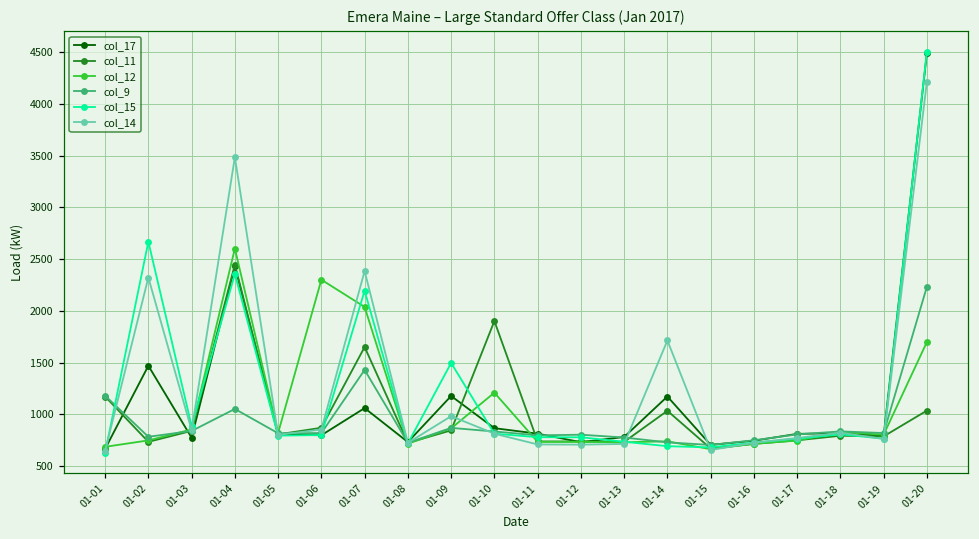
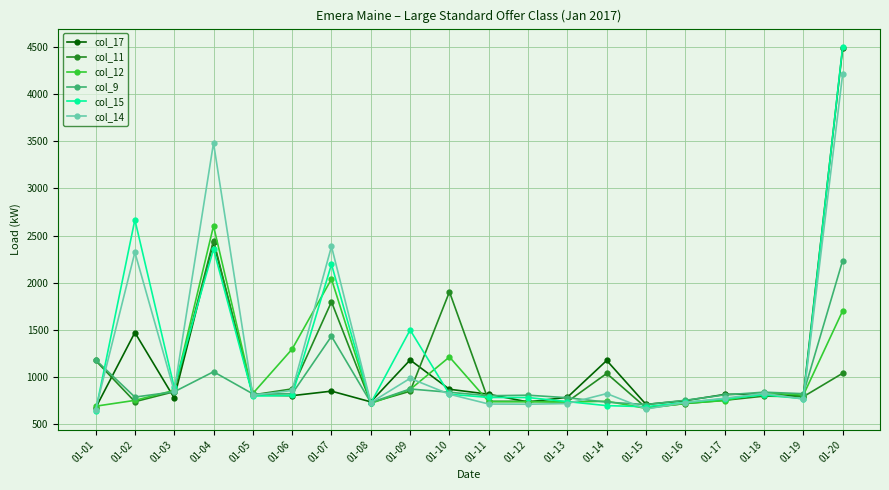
col_12, 01-06: 2300 -> 1300
col_17, 01-07: 1100 -> 800
col_11, 01-07: 1700 -> 1800
col_14, 01-14: 1700 -> 800
